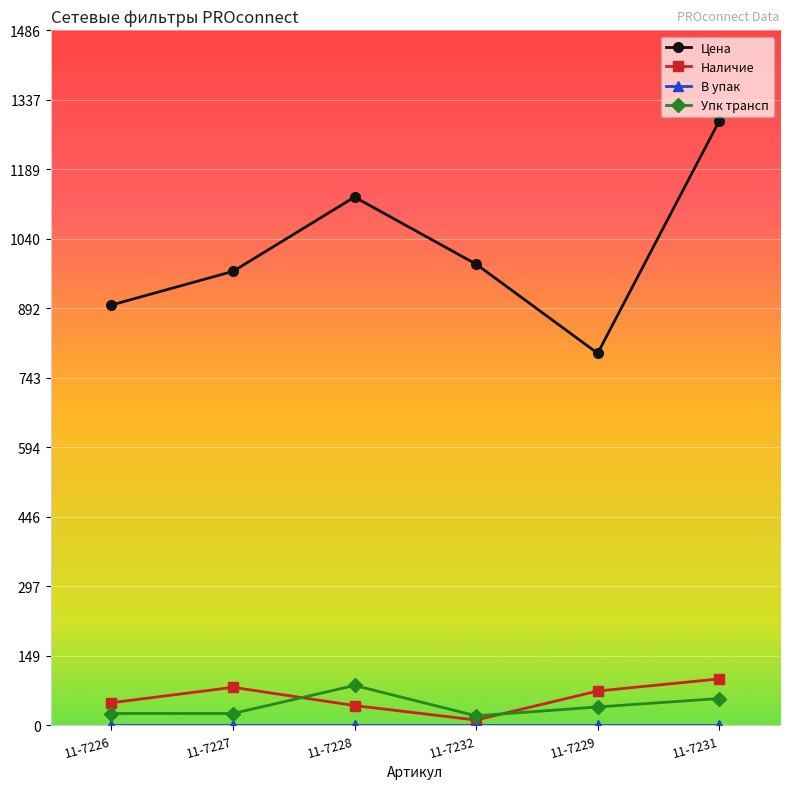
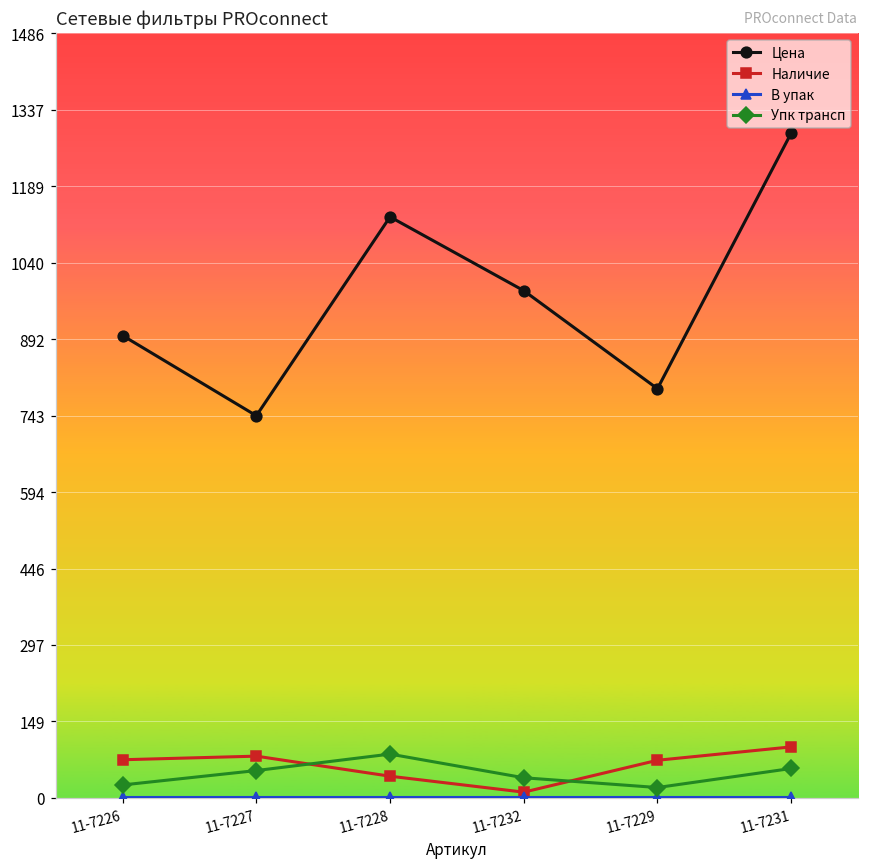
Наличие, 11-7226: 50 -> 70
Цена, 11-7227: 970 -> 740
Упк трансп, 11-7227: 30 -> 50
Упк трансп, 11-7232: 20 -> 40
Упк трансп, 11-7229: 40 -> 20
